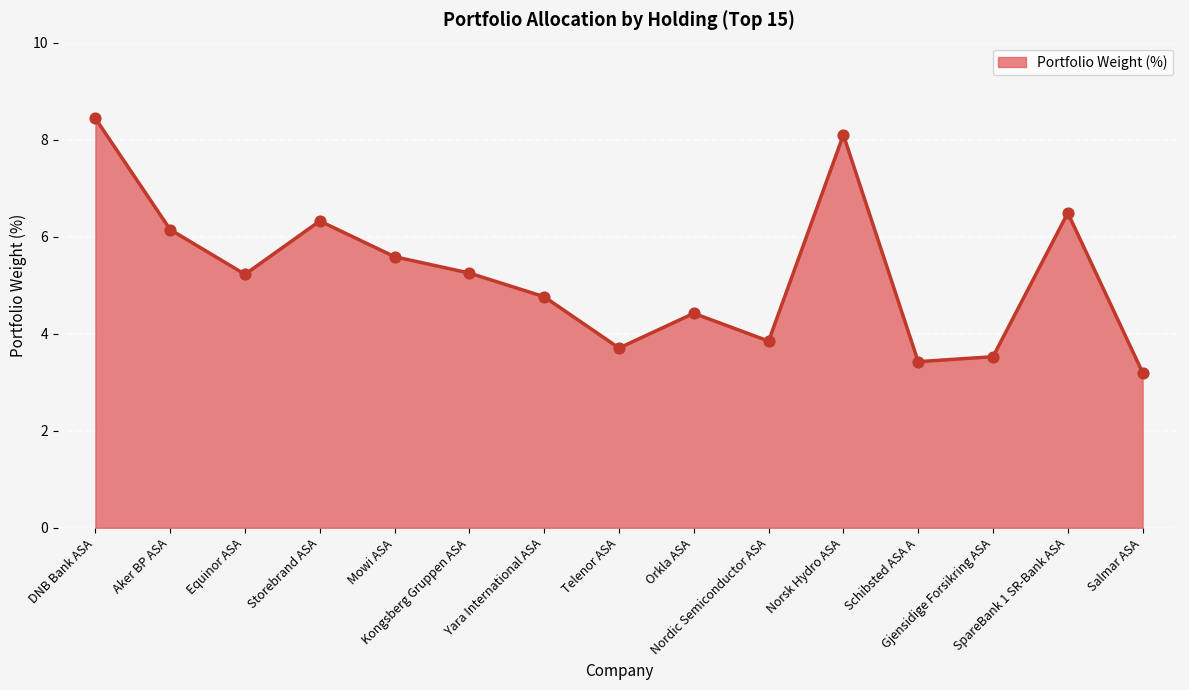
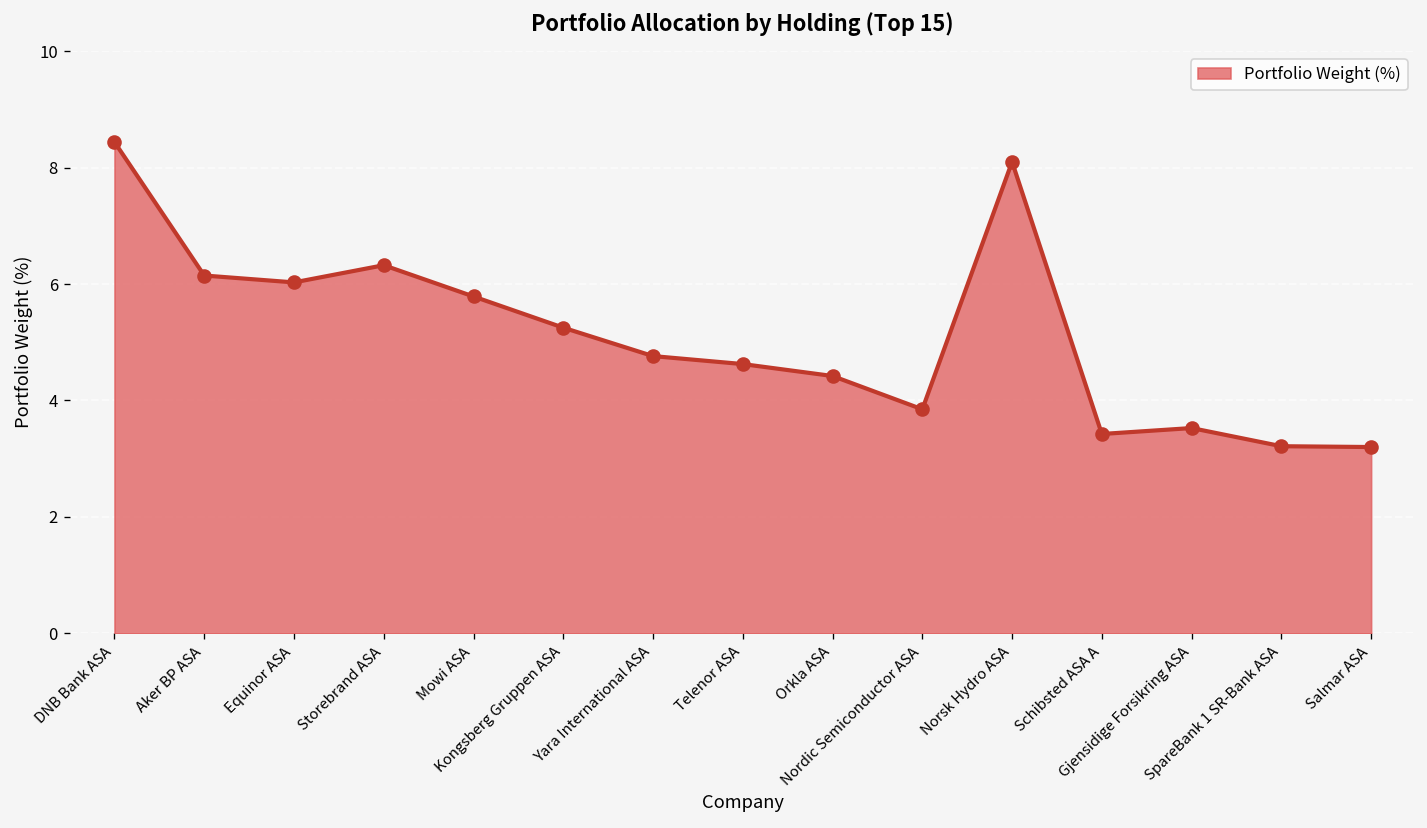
Equinor ASA: 5.2 -> 6.0
Mowi ASA: 5.6 -> 5.8
Telenor ASA: 3.7 -> 4.6
SpareBank 1 SR-Bank ASA: 6.5 -> 3.2
